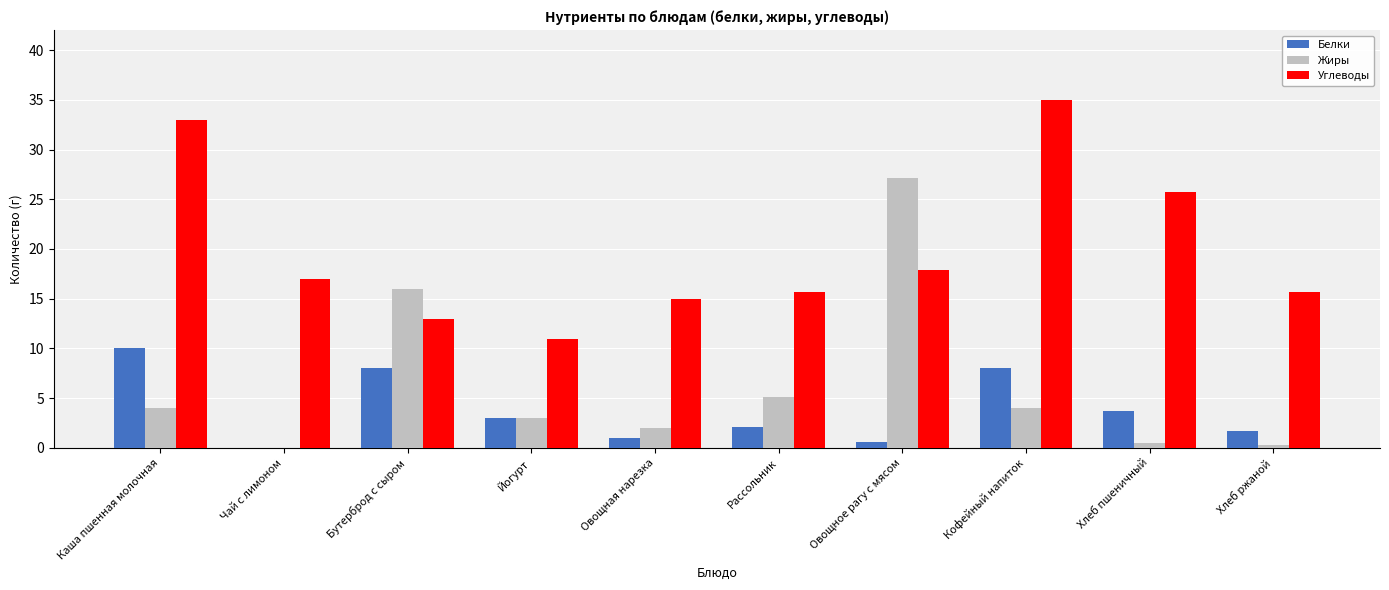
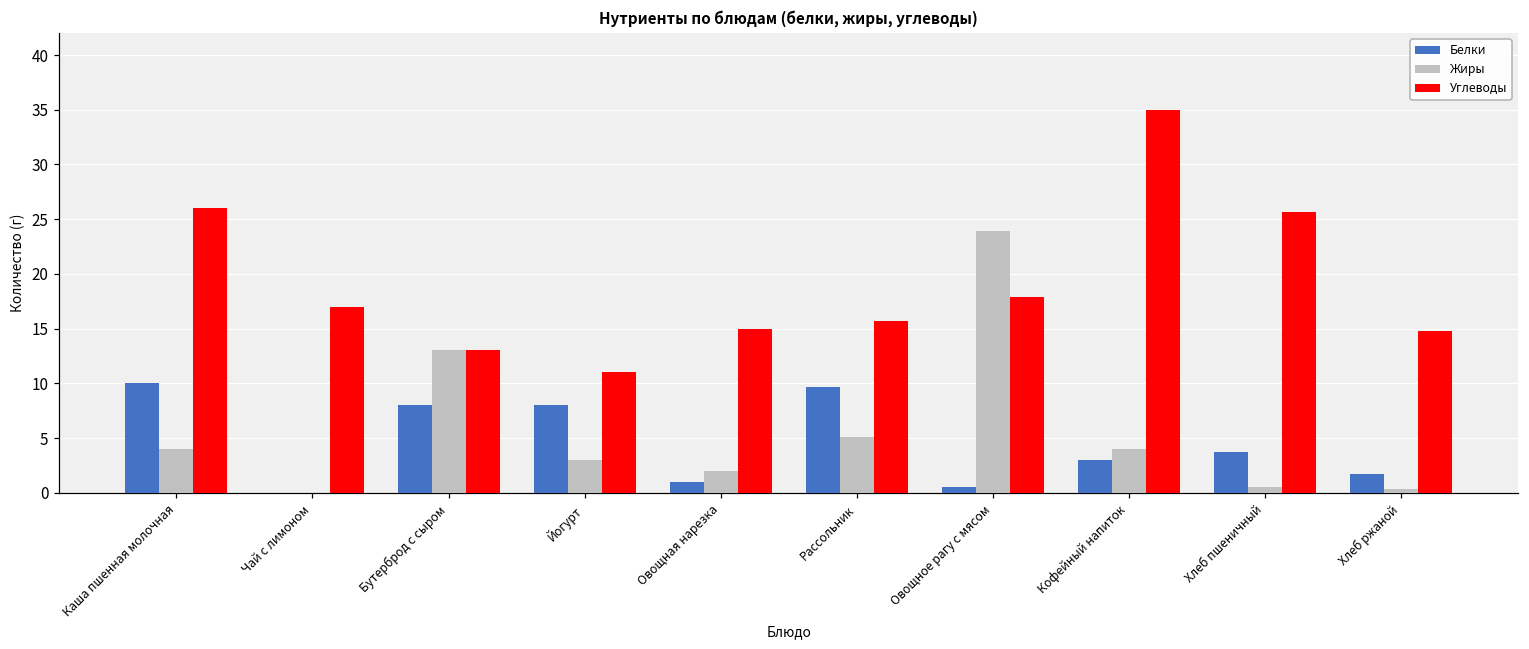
Углеводы, Каша пшенная молочная: 33 -> 26
Жиры, Бутерброд с сыром: 16 -> 13
Белки, Йогурт: 3 -> 8
Белки, Рассольник: 2 -> 10
Жиры, Овощное рагу с мясом: 27 -> 24
Белки, Кофейный напиток: 8 -> 3
Углеводы, Хлеб ржаной: 16 -> 15
